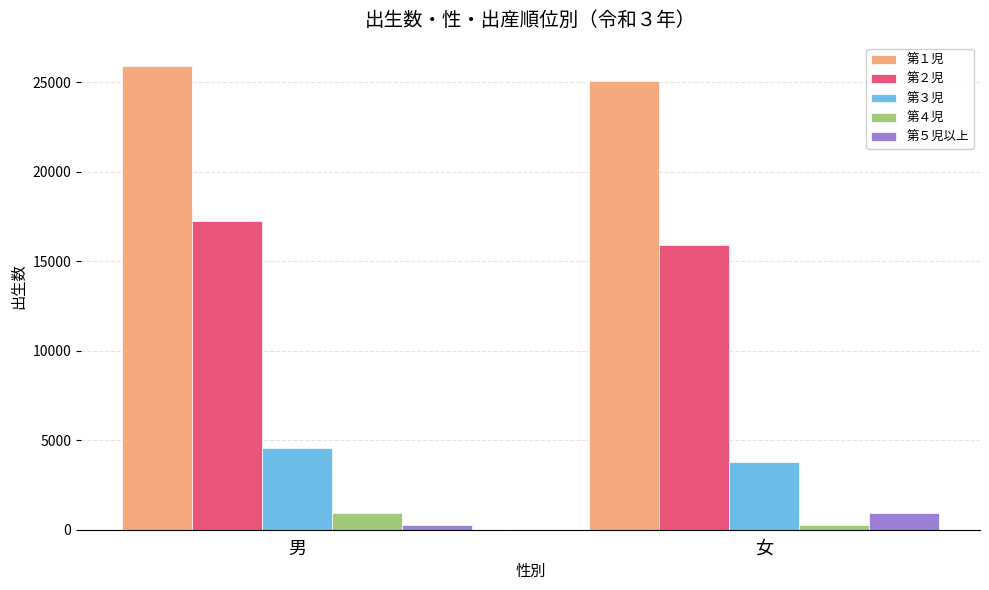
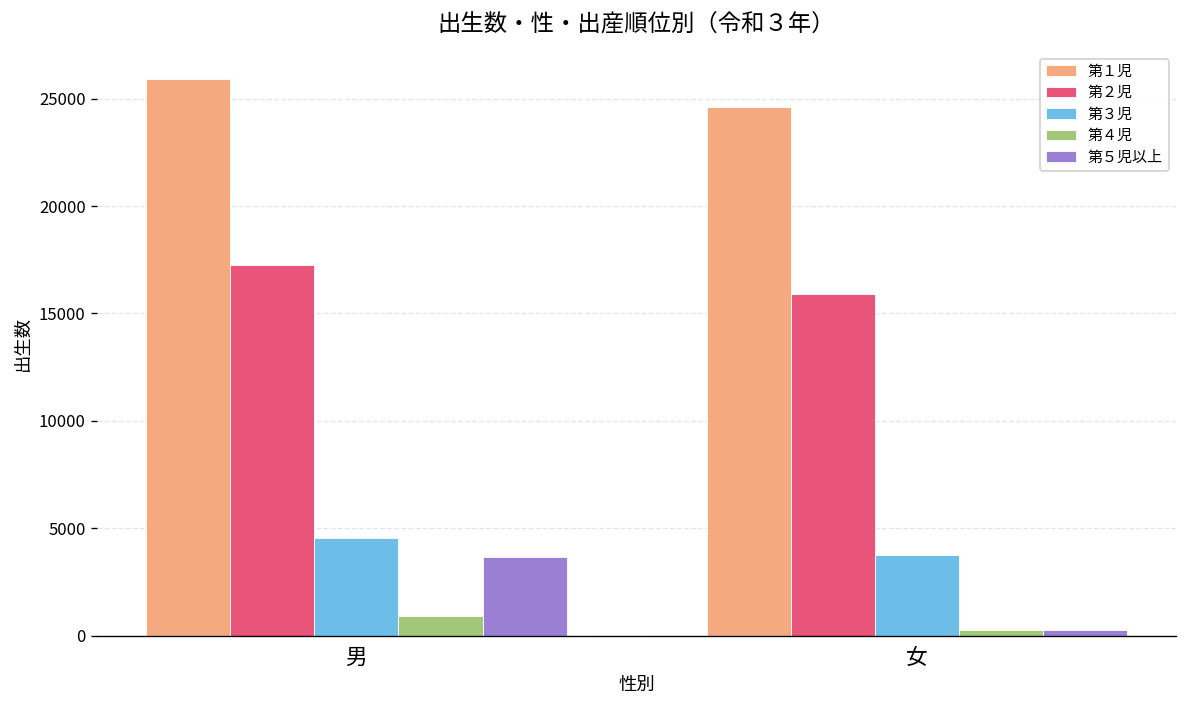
第５児以上, 男: 300 -> 3700
第１児, 女: 25100 -> 24600
第５児以上, 女: 1000 -> 300
